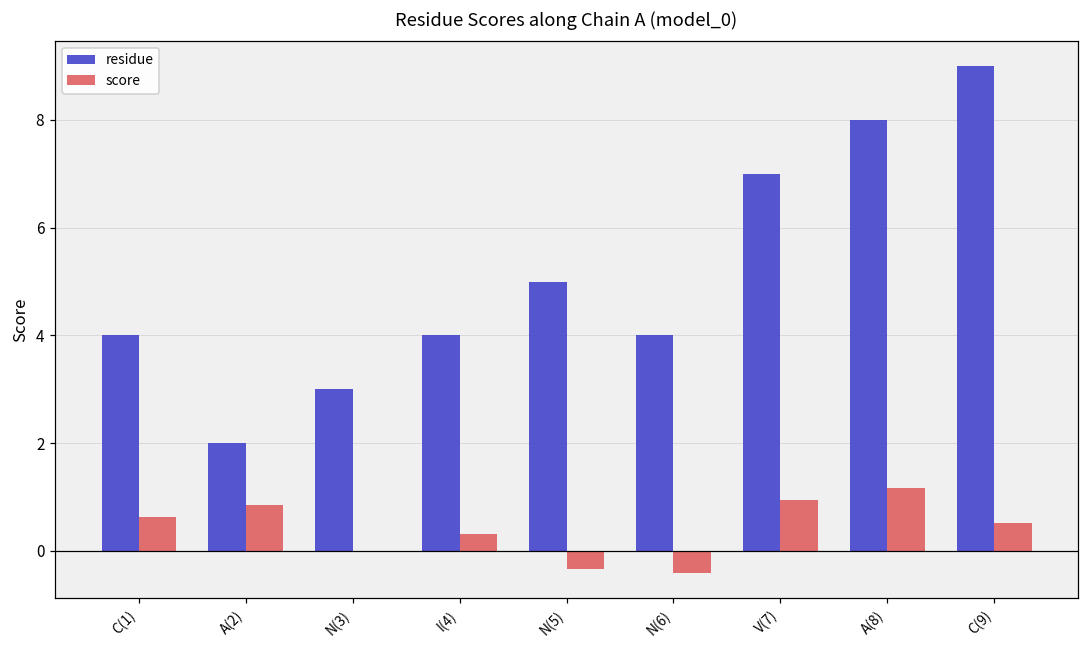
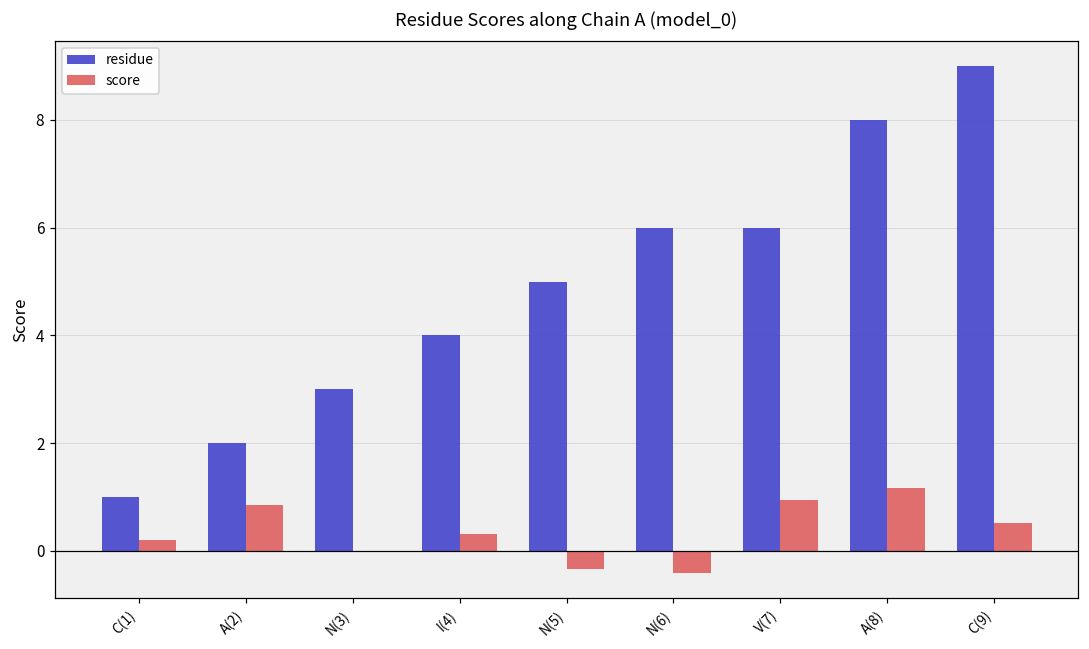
residue, C(1): 4 -> 1
score, C(1): 0.6 -> 0.2
residue, N(6): 4 -> 6
residue, V(7): 7 -> 6
